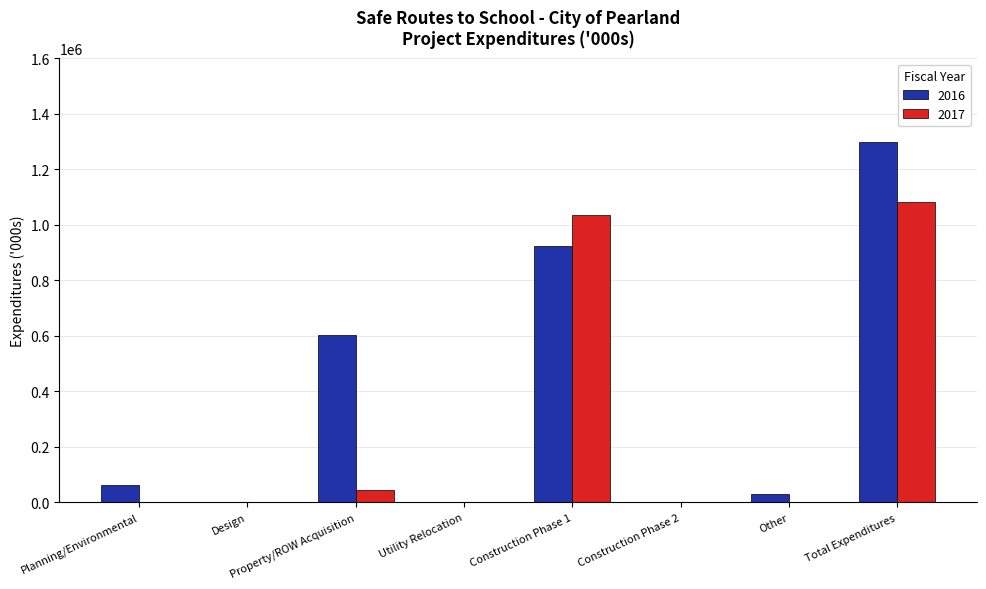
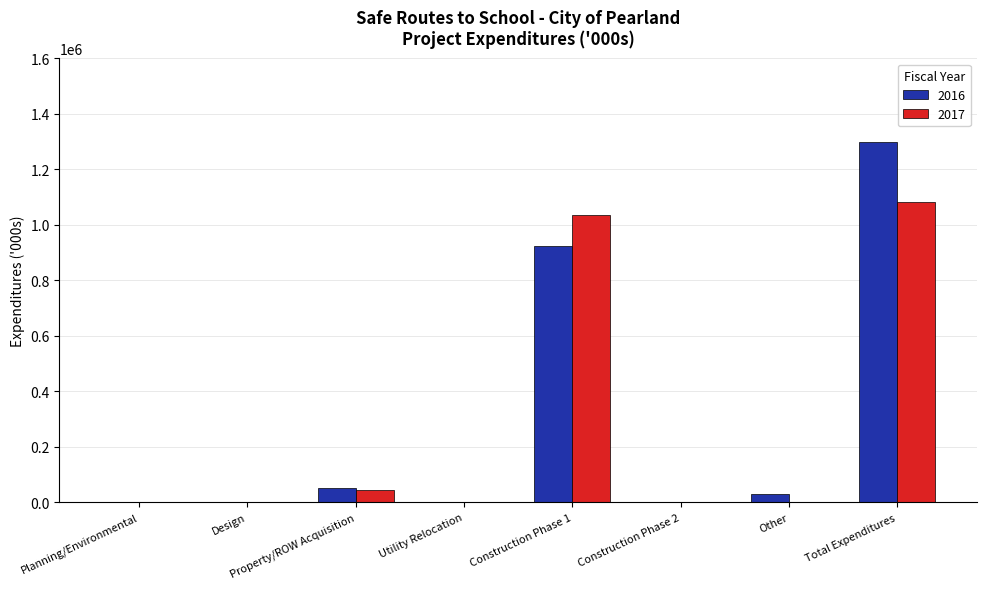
2016, Planning/Environmental: 60000 -> 0
2016, Property/ROW Acquisition: 600000 -> 50000
